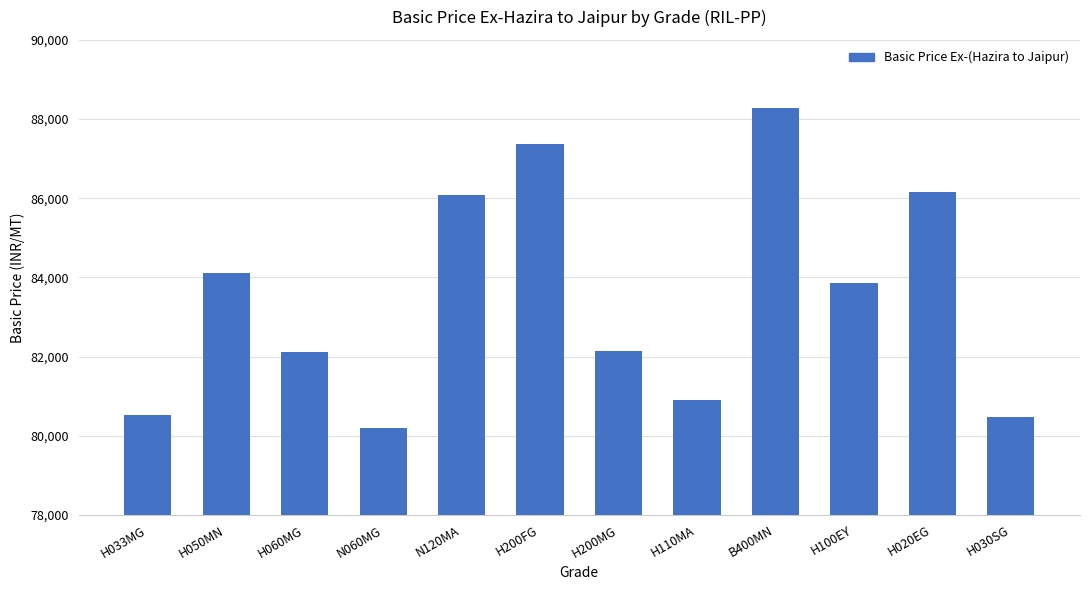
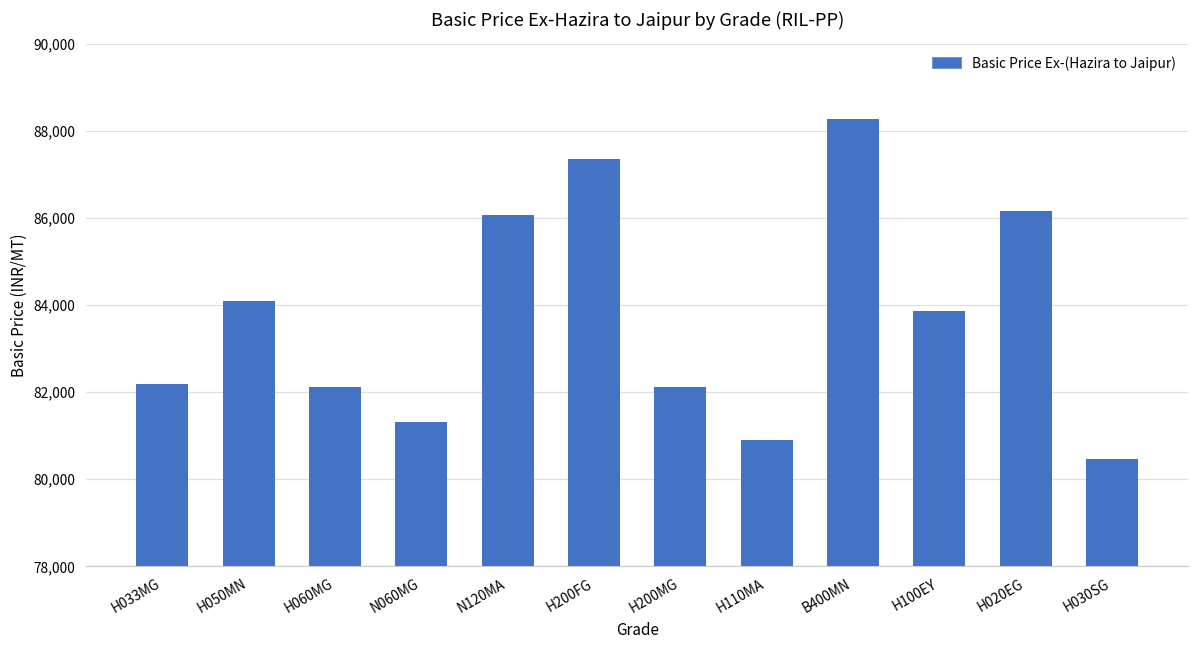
H033MG: 80,500 -> 82,200
N060MG: 80,200 -> 81,300
